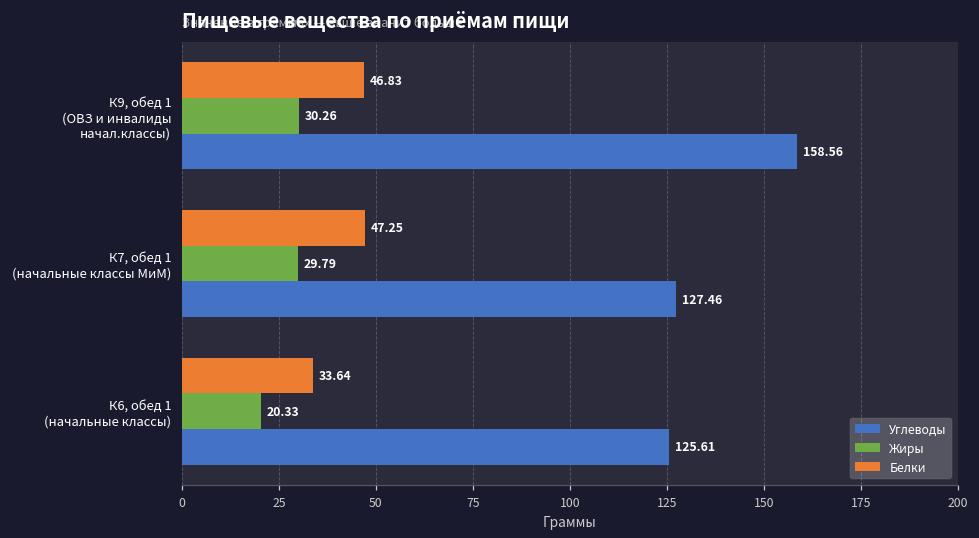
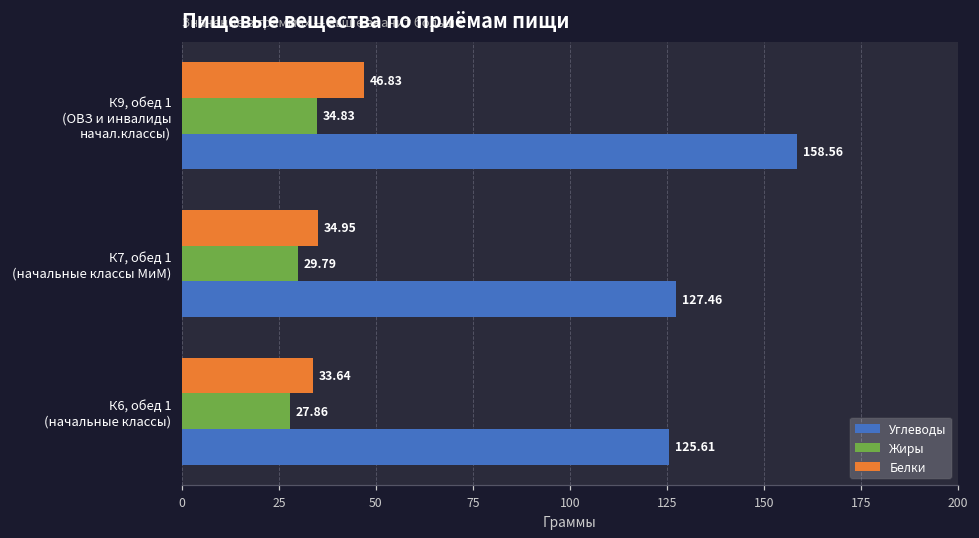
Жиры, К9, обед 1 (ОВЗ и инвалиды начал.классы): 30.26 -> 34.83
Белки, К7, обед 1 (начальные классы МиМ): 47.25 -> 34.95
Жиры, К6, обед 1 (начальные классы): 20.33 -> 27.86
